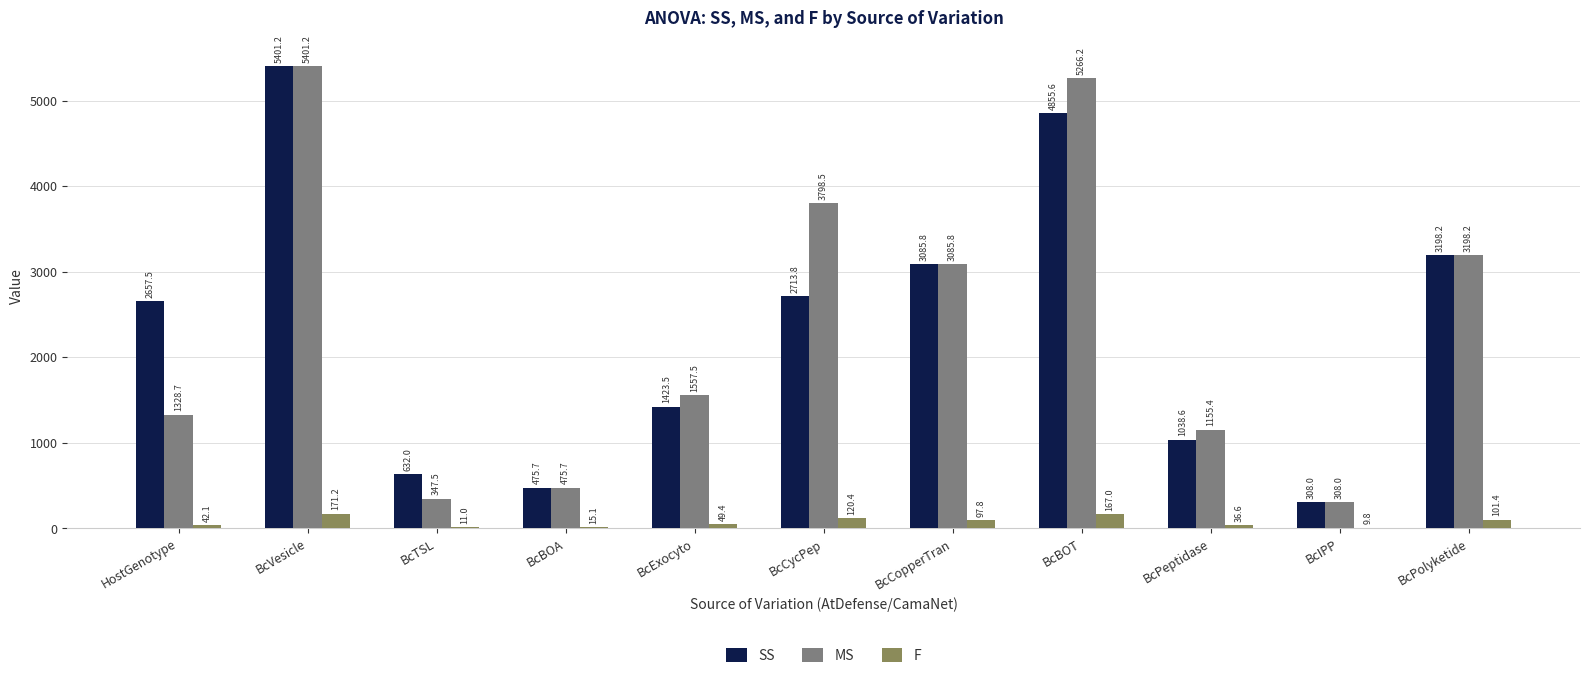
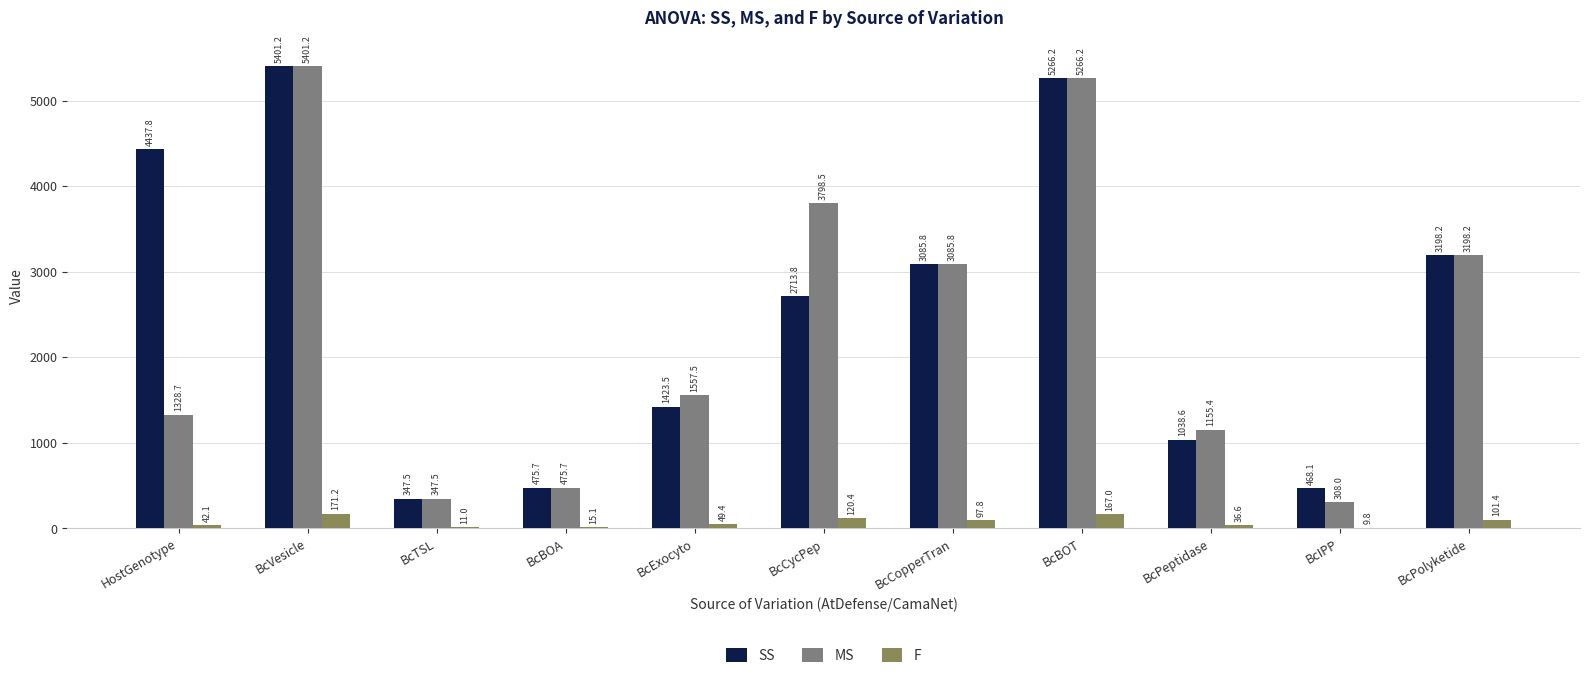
SS, HostGenotype: 2657.5 -> 4437.8
SS, BcTSL: 632.0 -> 347.5
SS, BcBOT: 4855.6 -> 5266.2
SS, BcIPP: 308.0 -> 468.1
